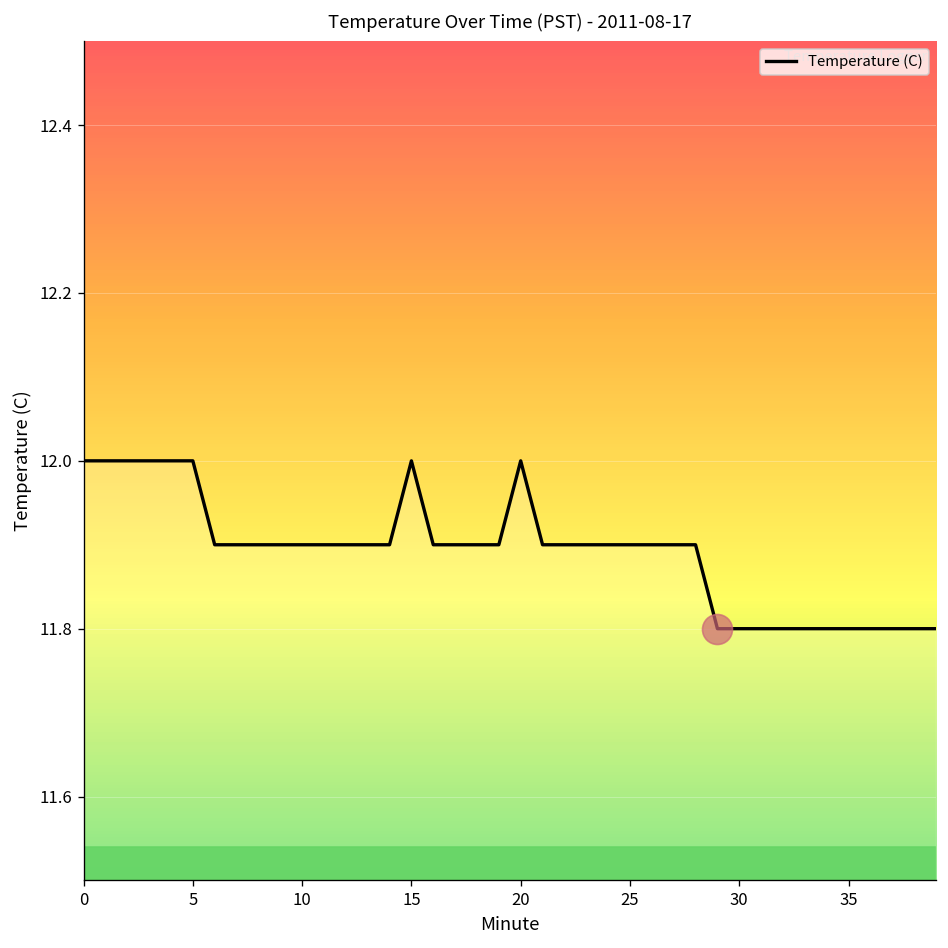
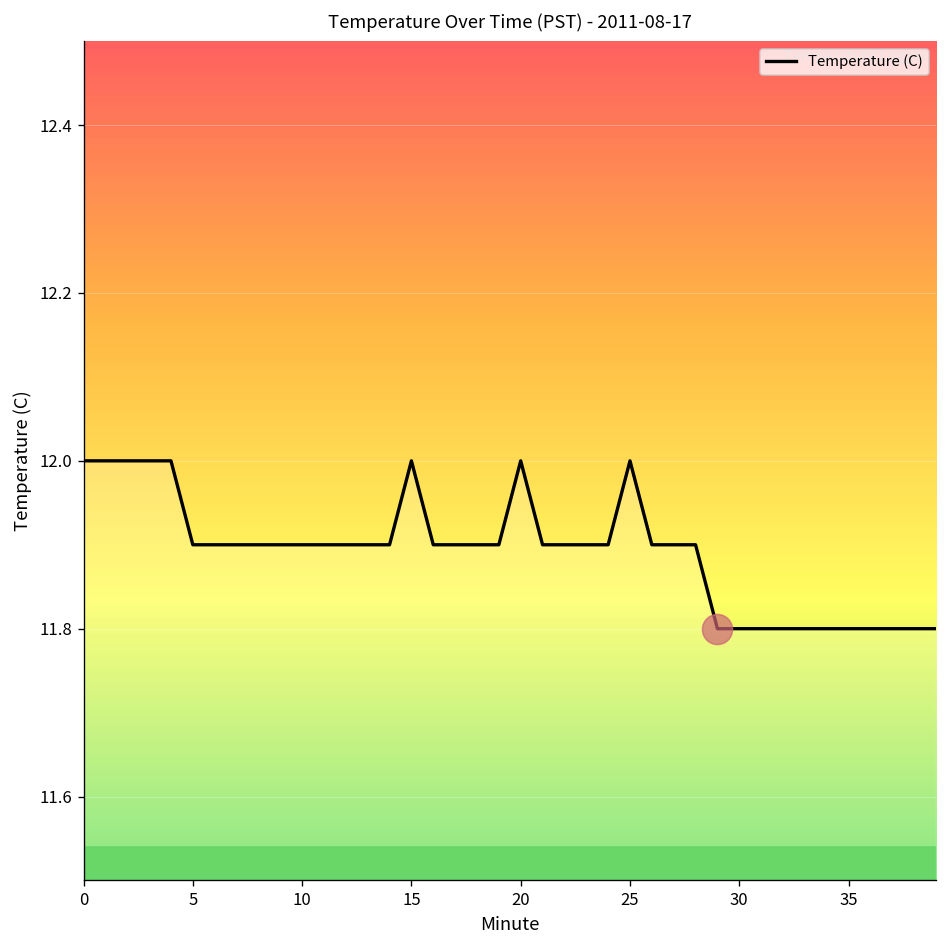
Temperature (C), 5: 12.0 -> 11.9
Temperature (C), 25: 11.9 -> 12.0
